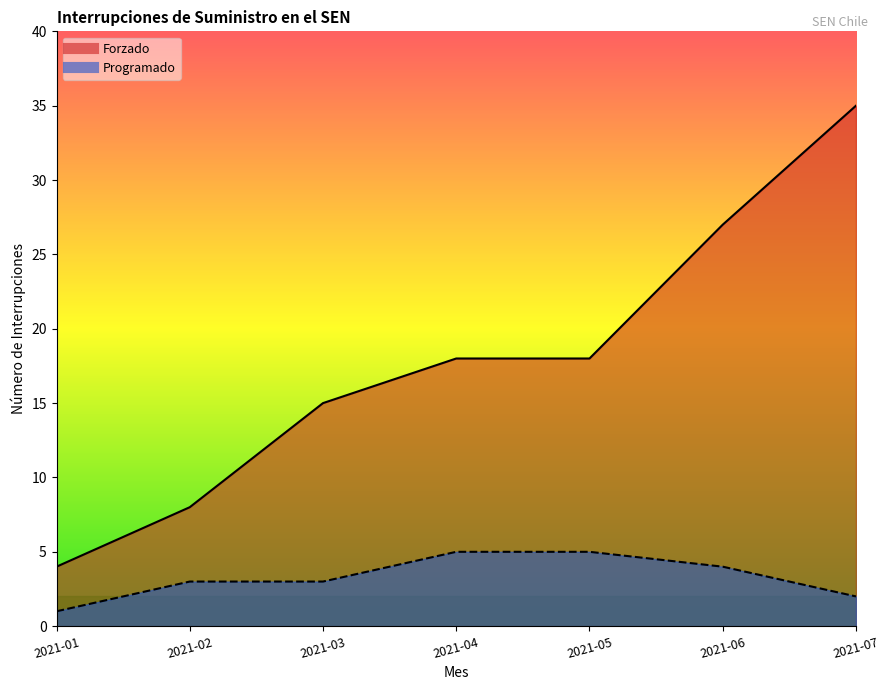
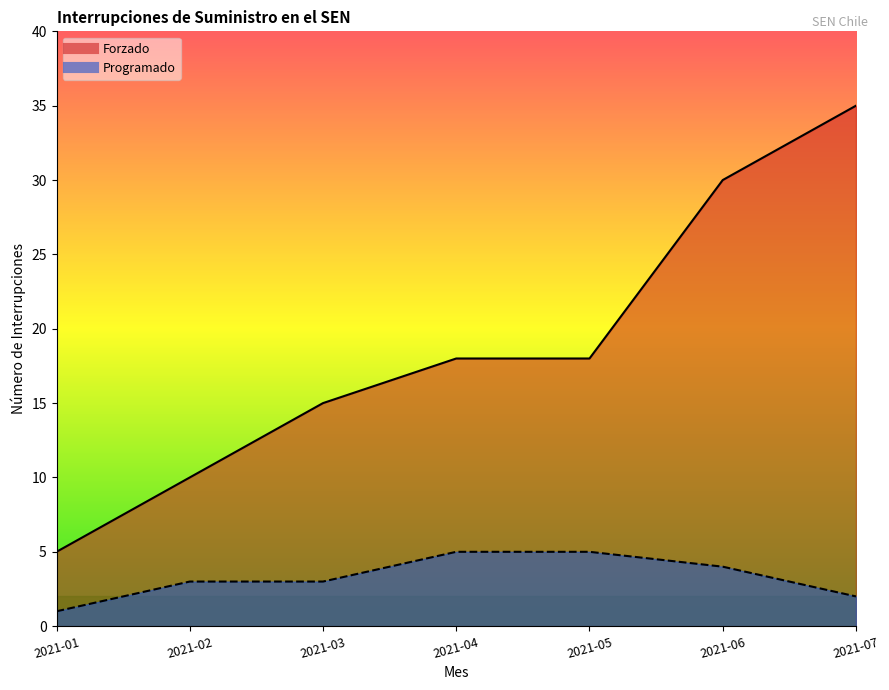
Forzado, 2021-01: 4 -> 5
Forzado, 2021-02: 8 -> 10
Forzado, 2021-06: 27 -> 30
